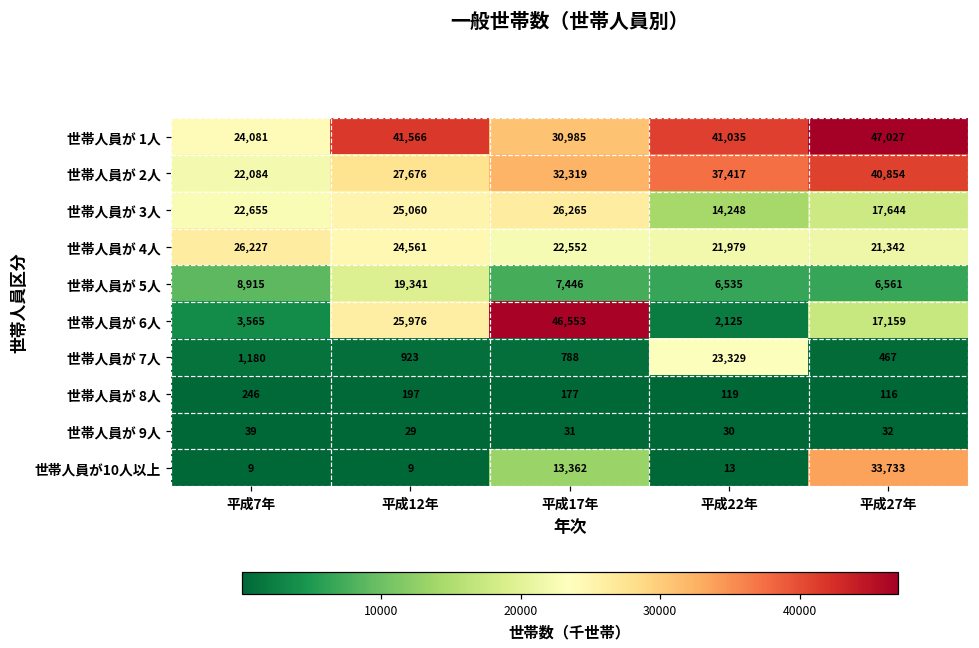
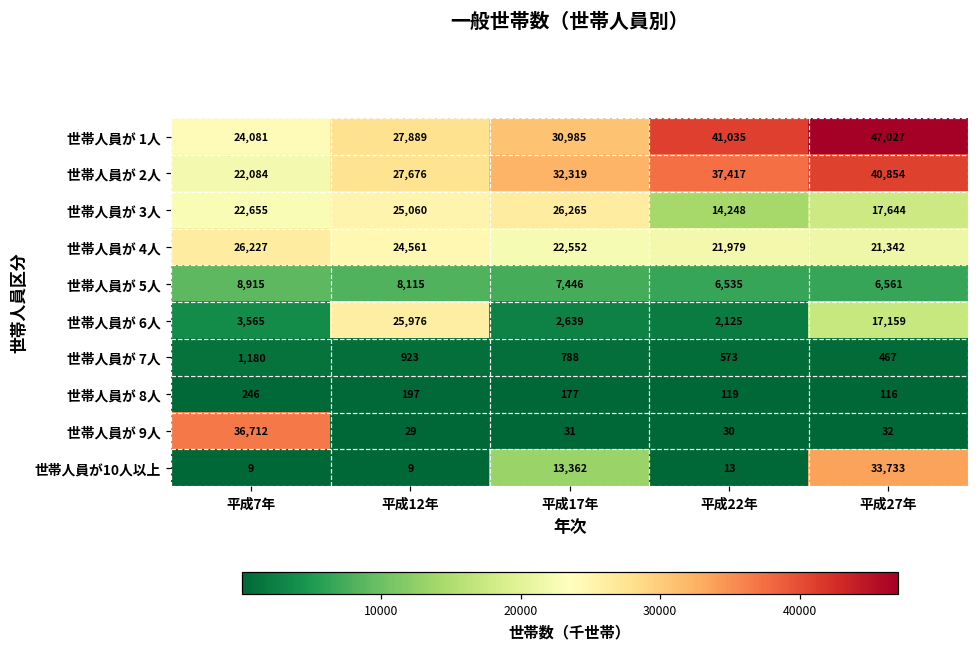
世帯人員が 1人, 平成12年: 41,566 -> 27,889
世帯人員が 5人, 平成12年: 19,341 -> 8,115
世帯人員が 6人, 平成17年: 46,553 -> 2,639
世帯人員が 7人, 平成22年: 23,329 -> 573
世帯人員が 9人, 平成7年: 39 -> 36,712
